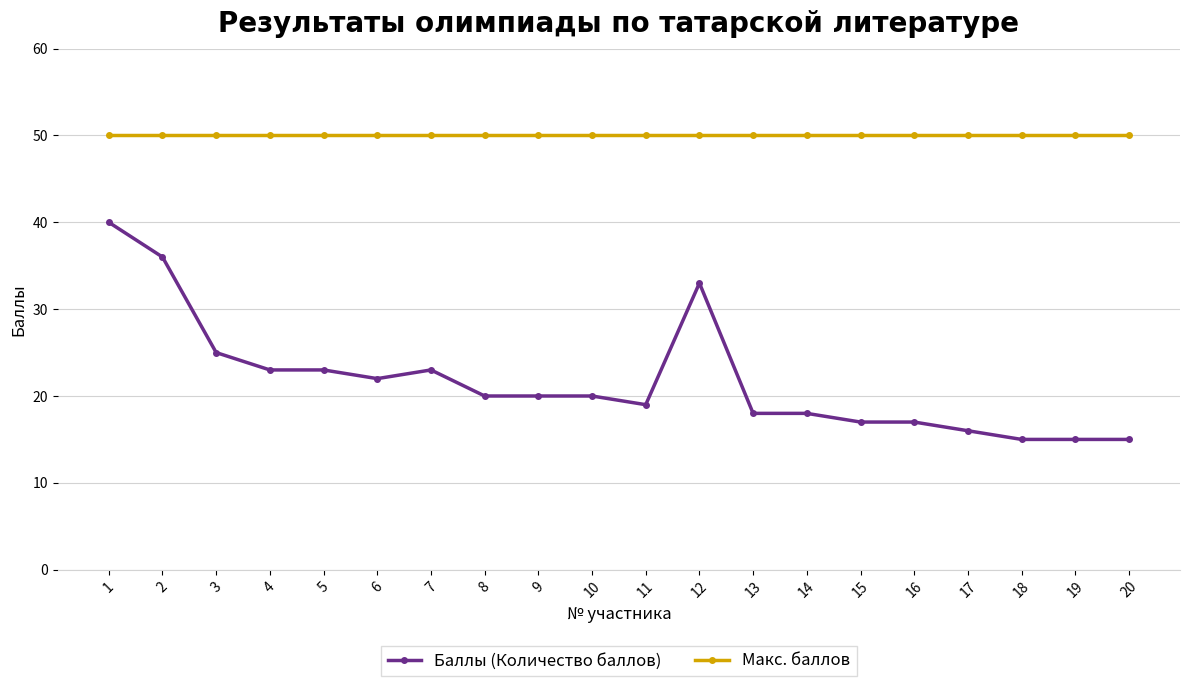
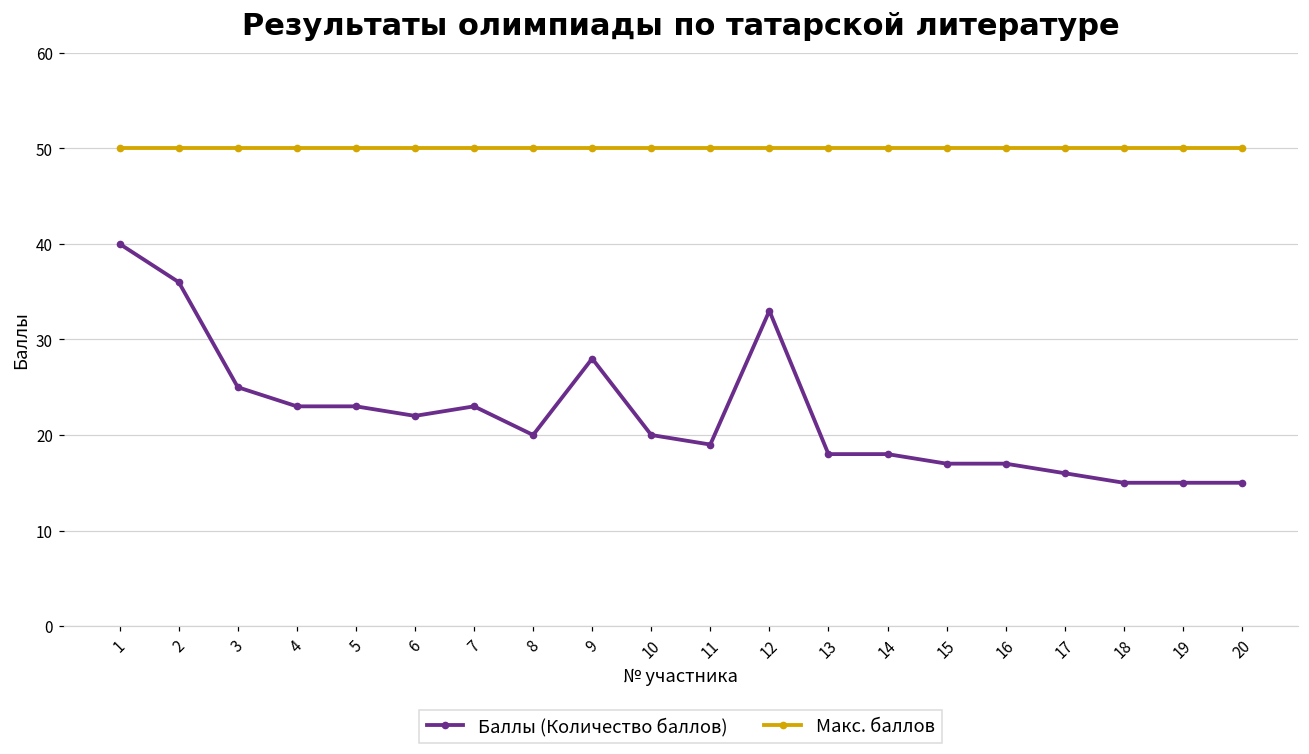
Баллы (Количество баллов), 9: 20 -> 28
